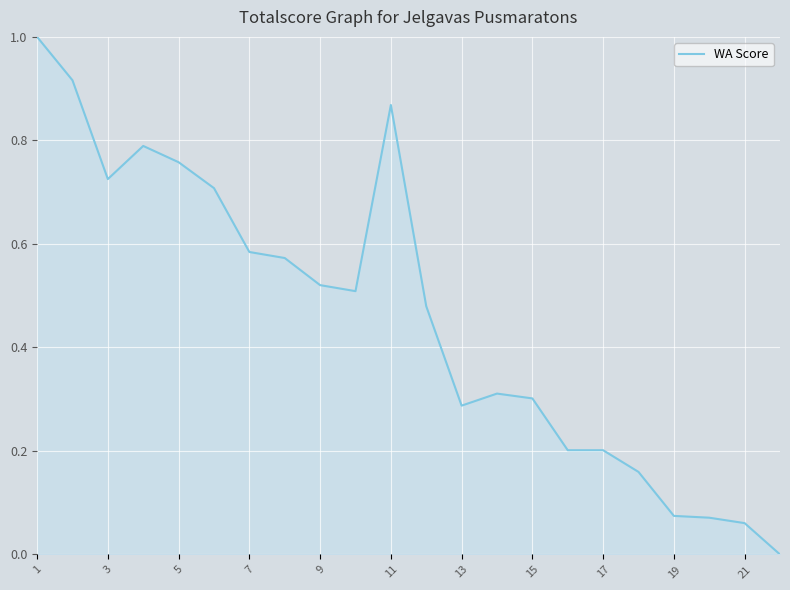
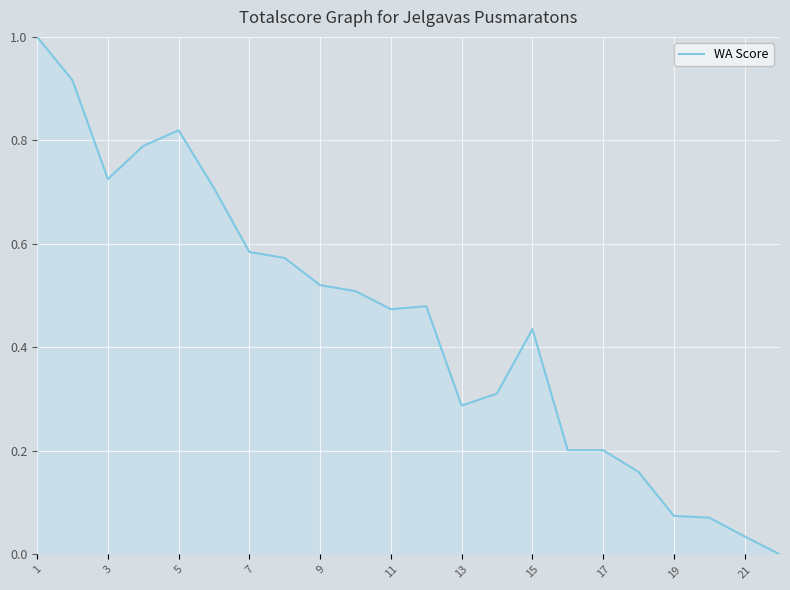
5: 0.76 -> 0.82
11: 0.87 -> 0.47
15: 0.30 -> 0.44
21: 0.06 -> 0.03
